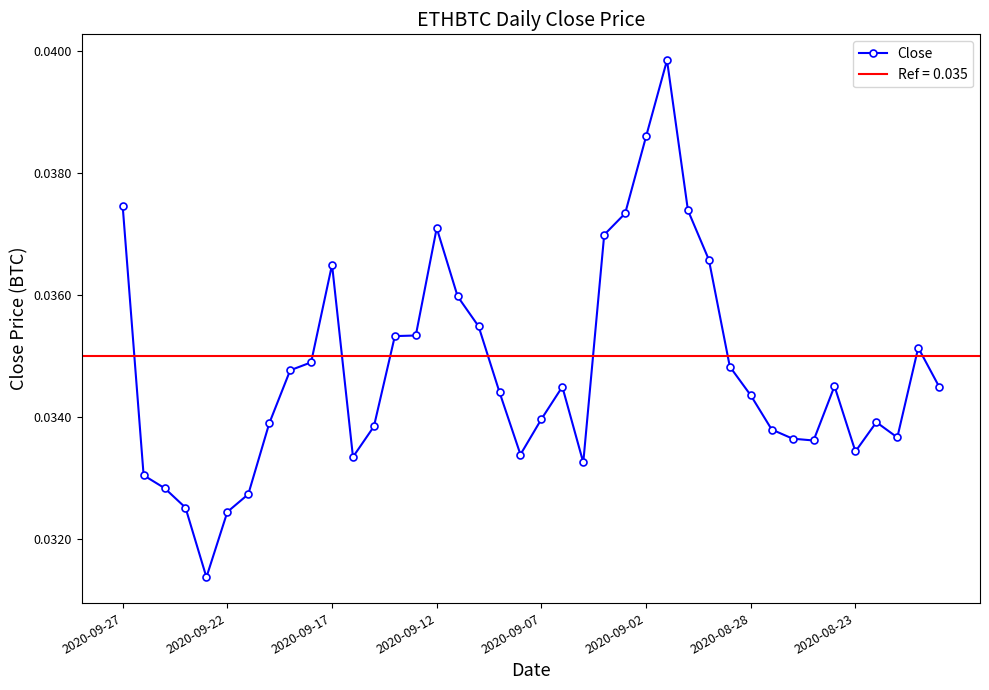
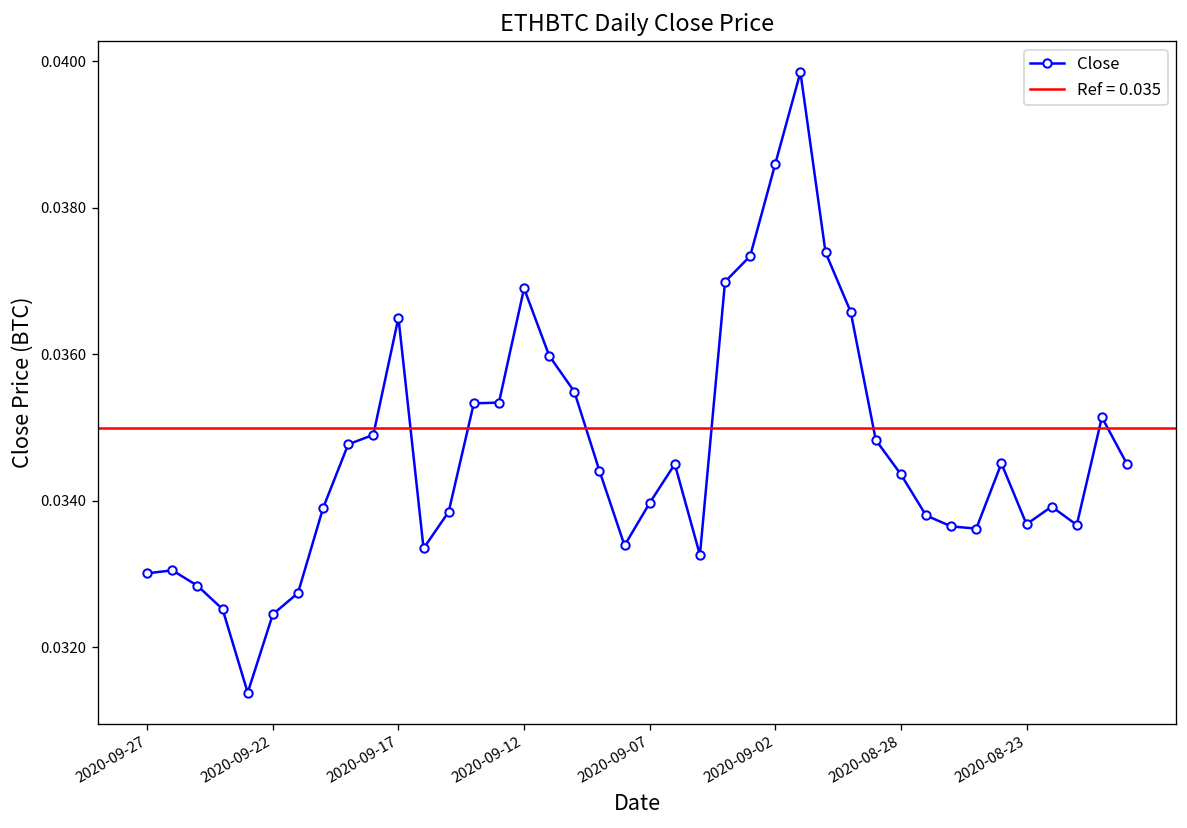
2020-09-27: 0.0375 -> 0.0330
2020-09-12: 0.0371 -> 0.0369
2020-08-23: 0.0334 -> 0.0337
